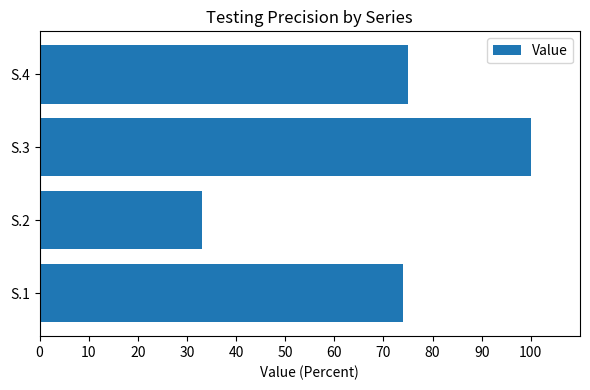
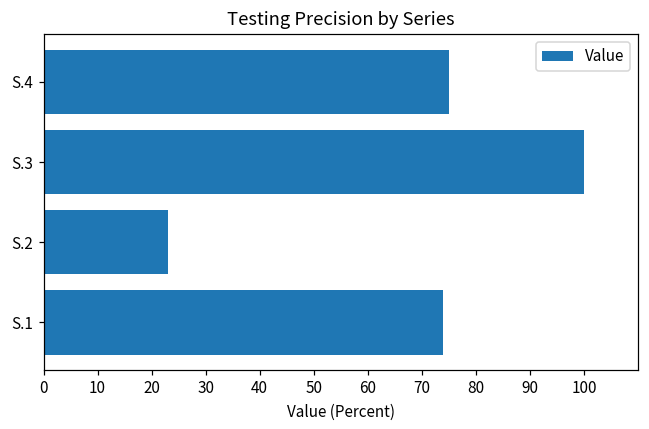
S.2: 33 -> 23
